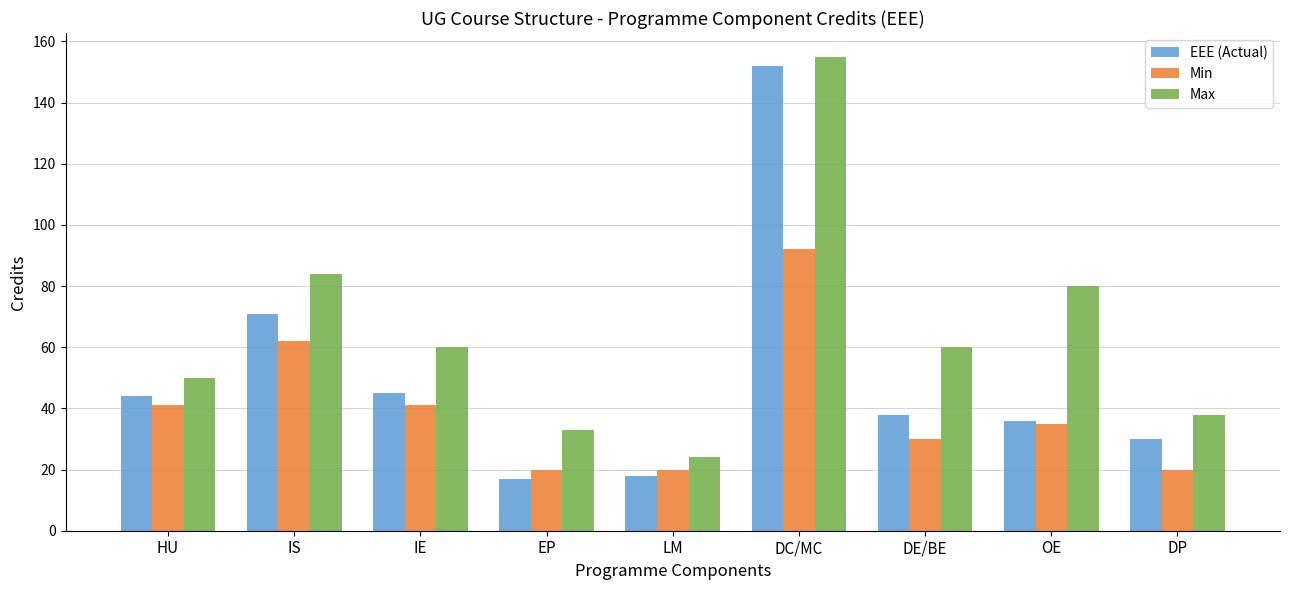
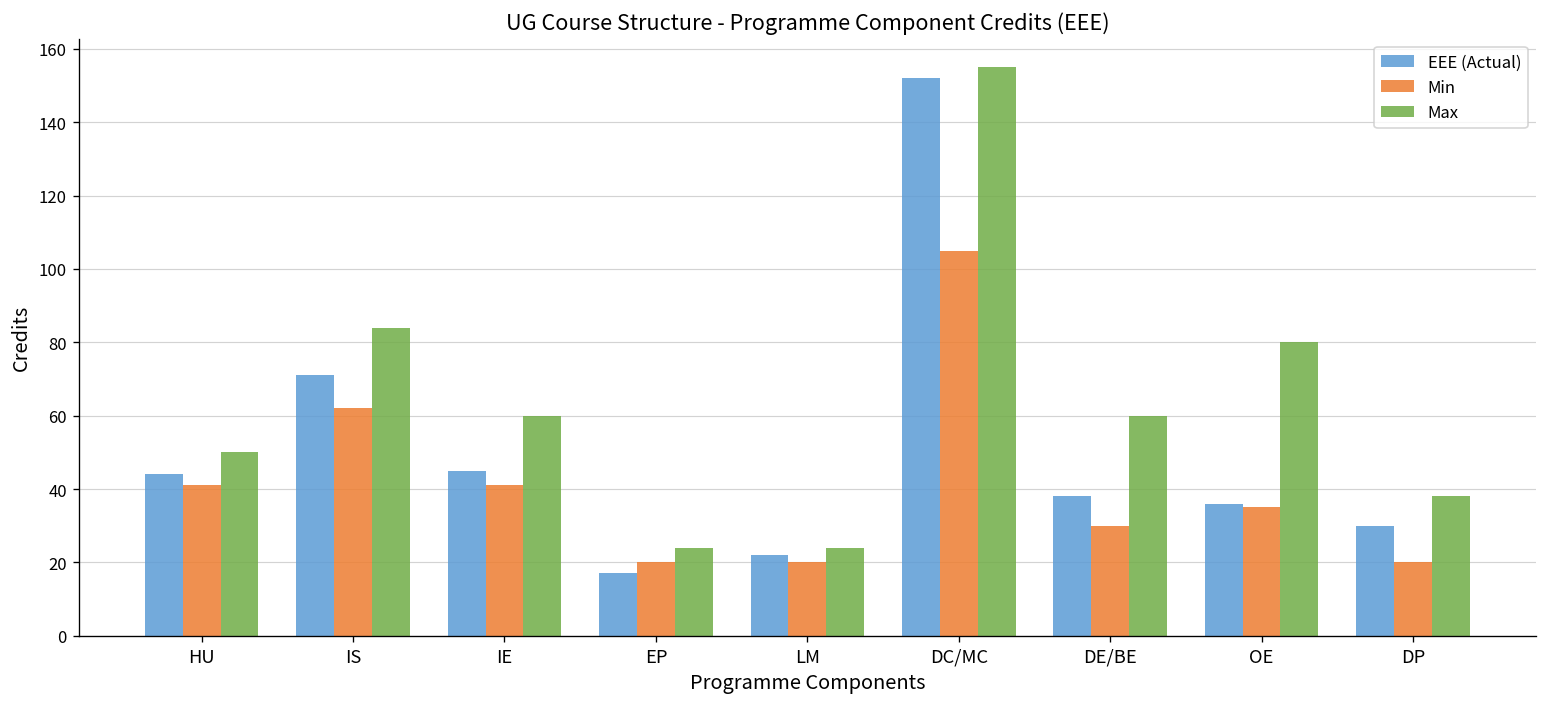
Max, EP: 33 -> 24
EEE (Actual), LM: 18 -> 22
Min, DC/MC: 92 -> 105
